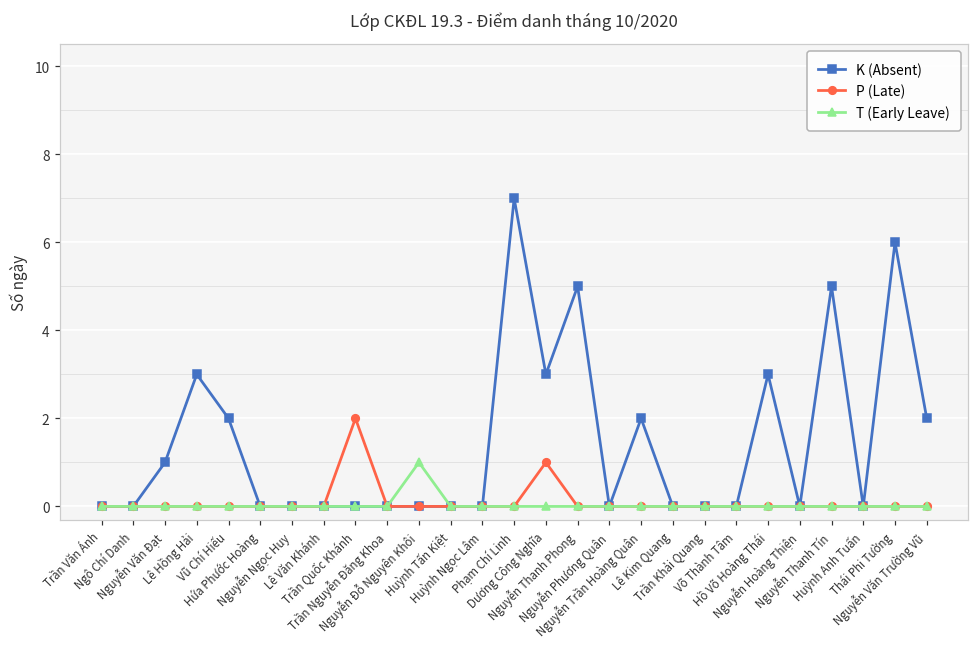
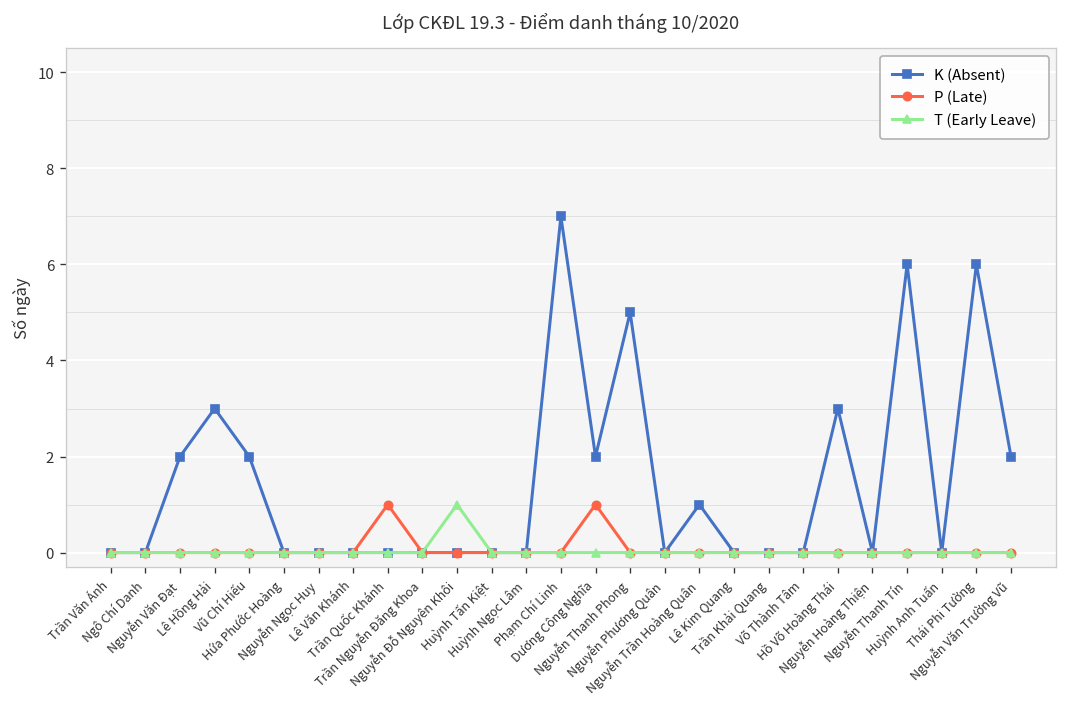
K (Absent), Nguyễn Văn Đạt: 1 -> 2
P (Late), Trần Quốc Khánh: 2 -> 1
K (Absent), Dương Công Nghĩa: 3 -> 2
K (Absent), Nguyễn Trần Hoàng Quân: 2 -> 1
K (Absent), Nguyễn Thanh Tín: 5 -> 6
